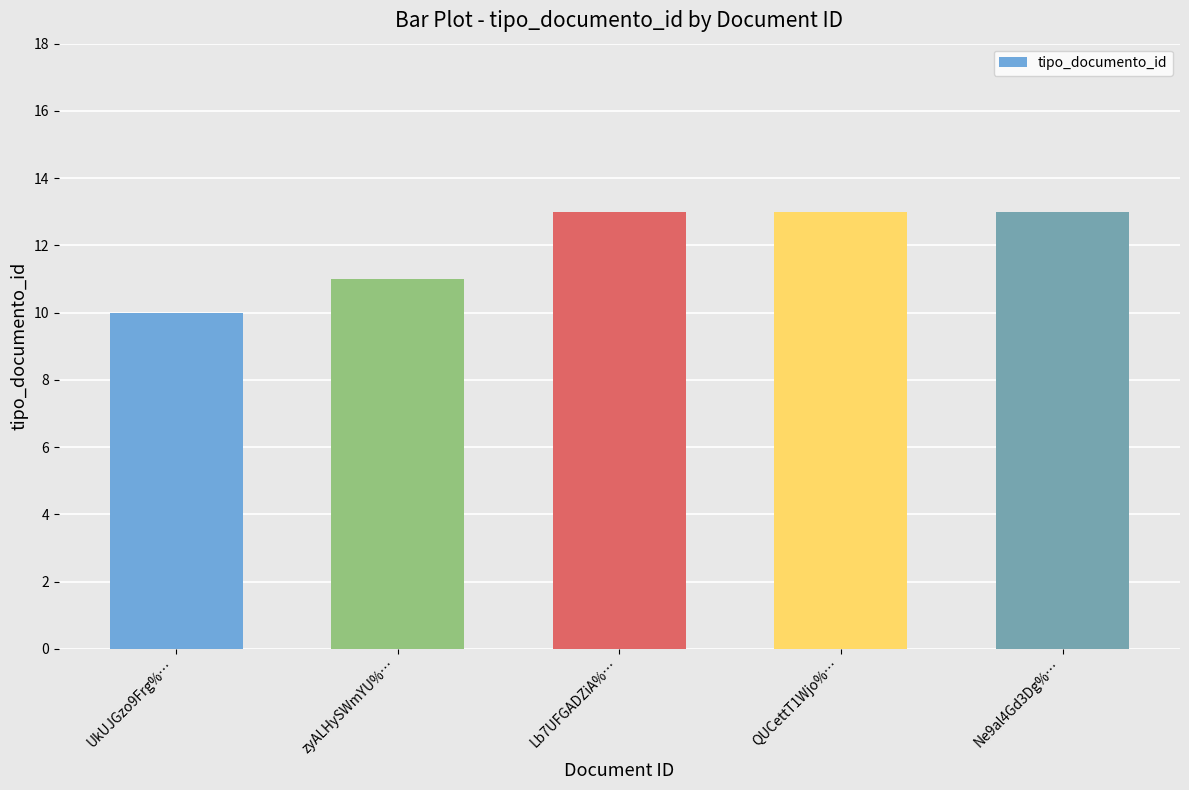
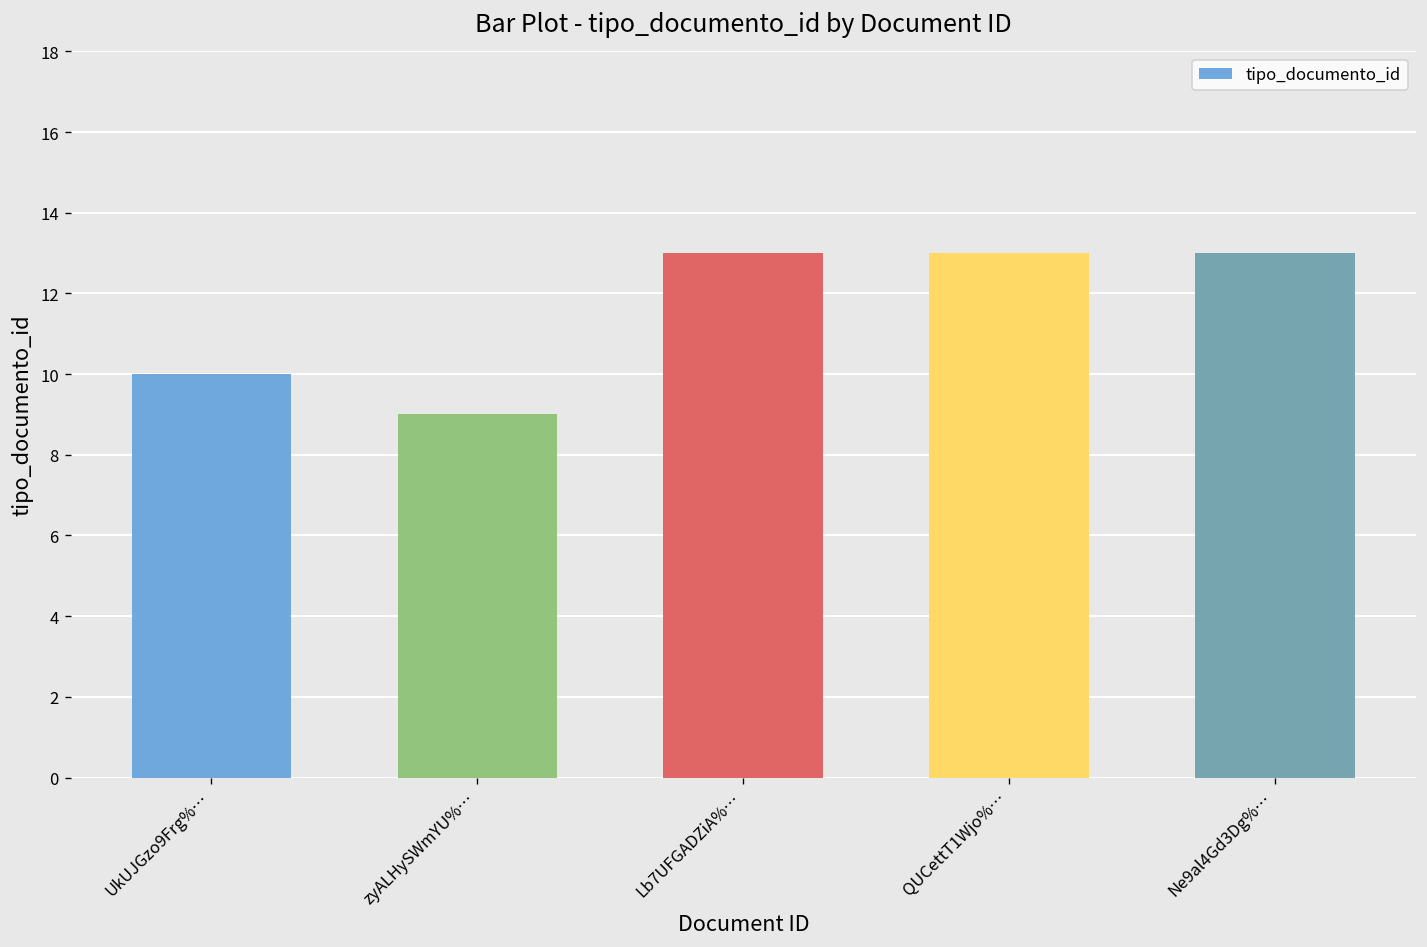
zyALHySWmYU%…: 11 -> 9
